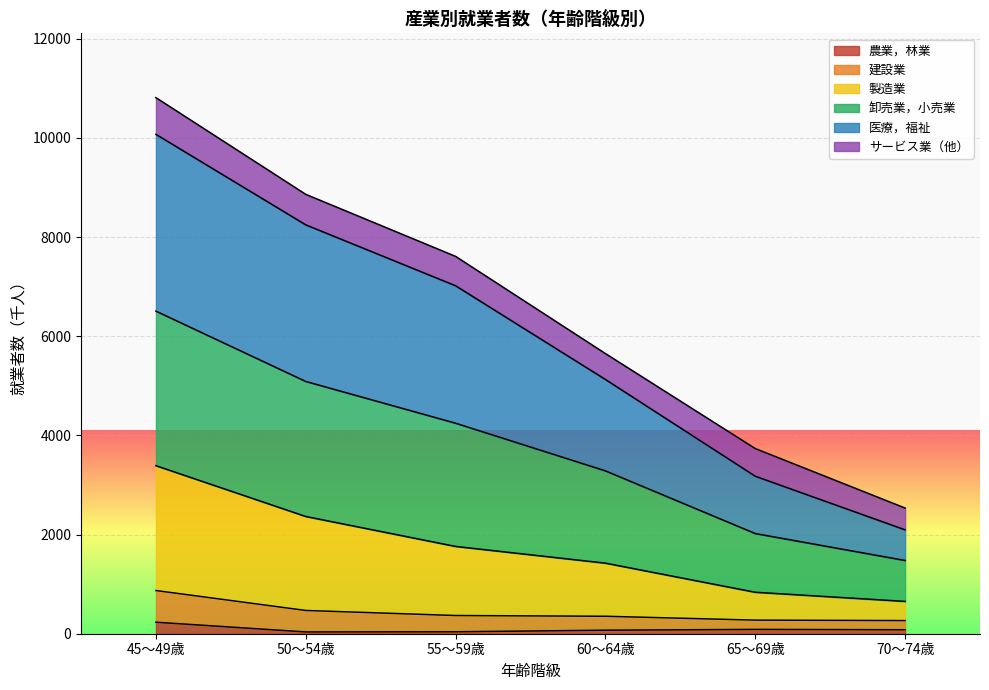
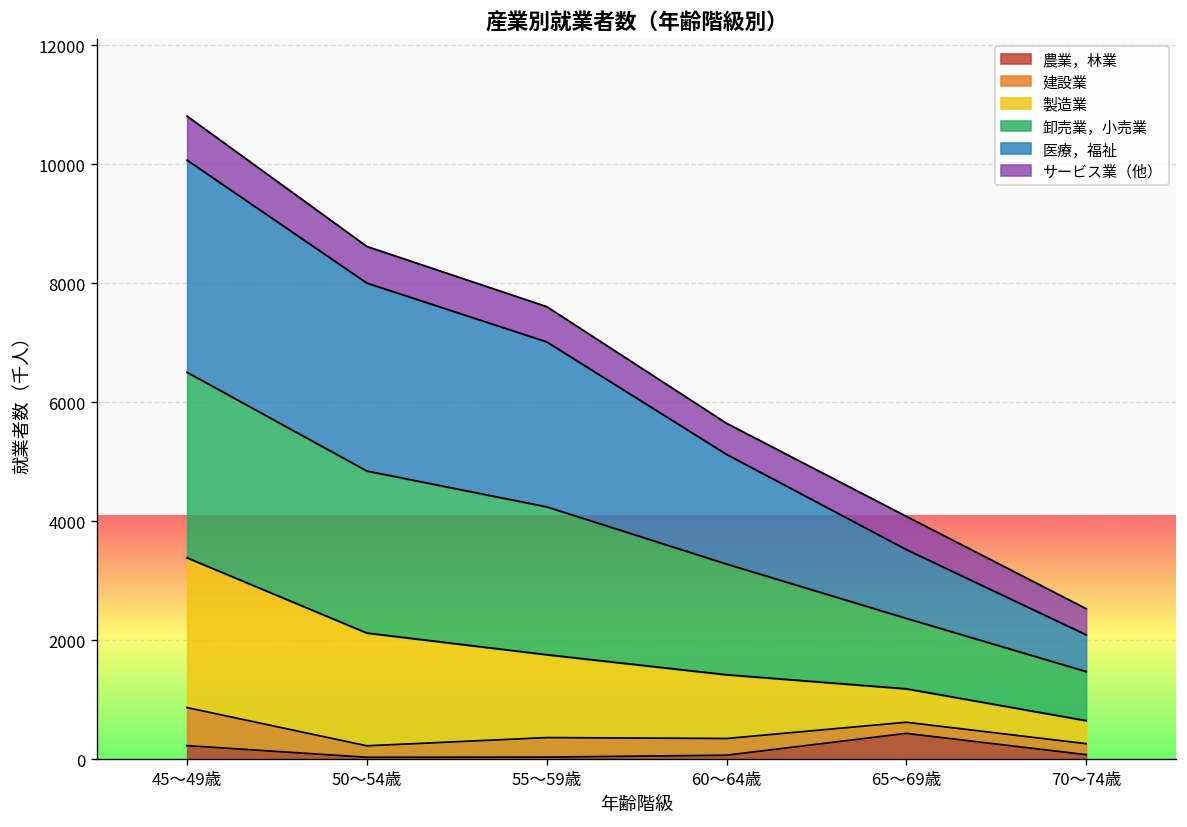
建設業, 50～54歳: 400 -> 200
農業，林業, 65～69歳: 100 -> 400
